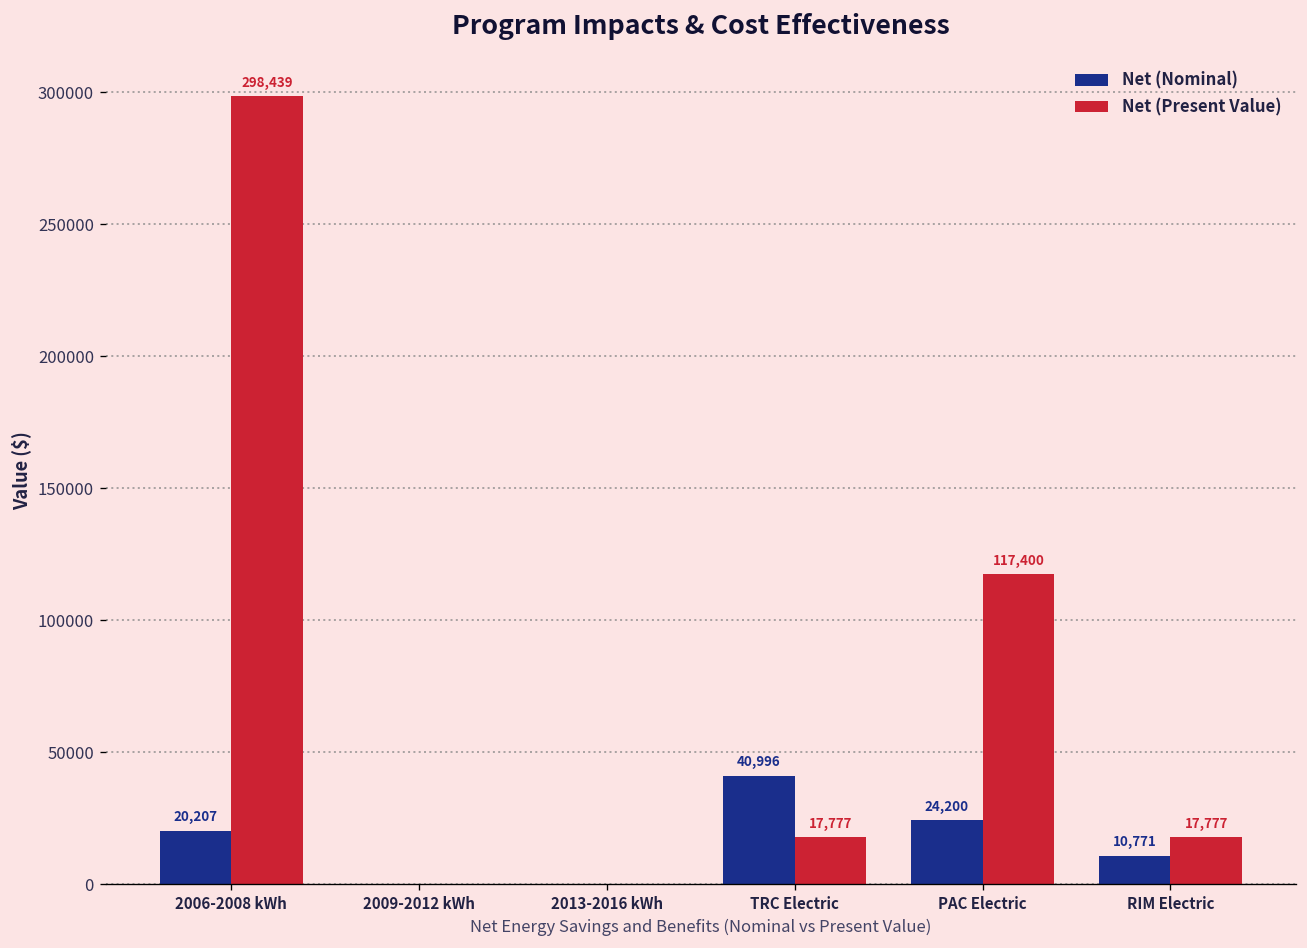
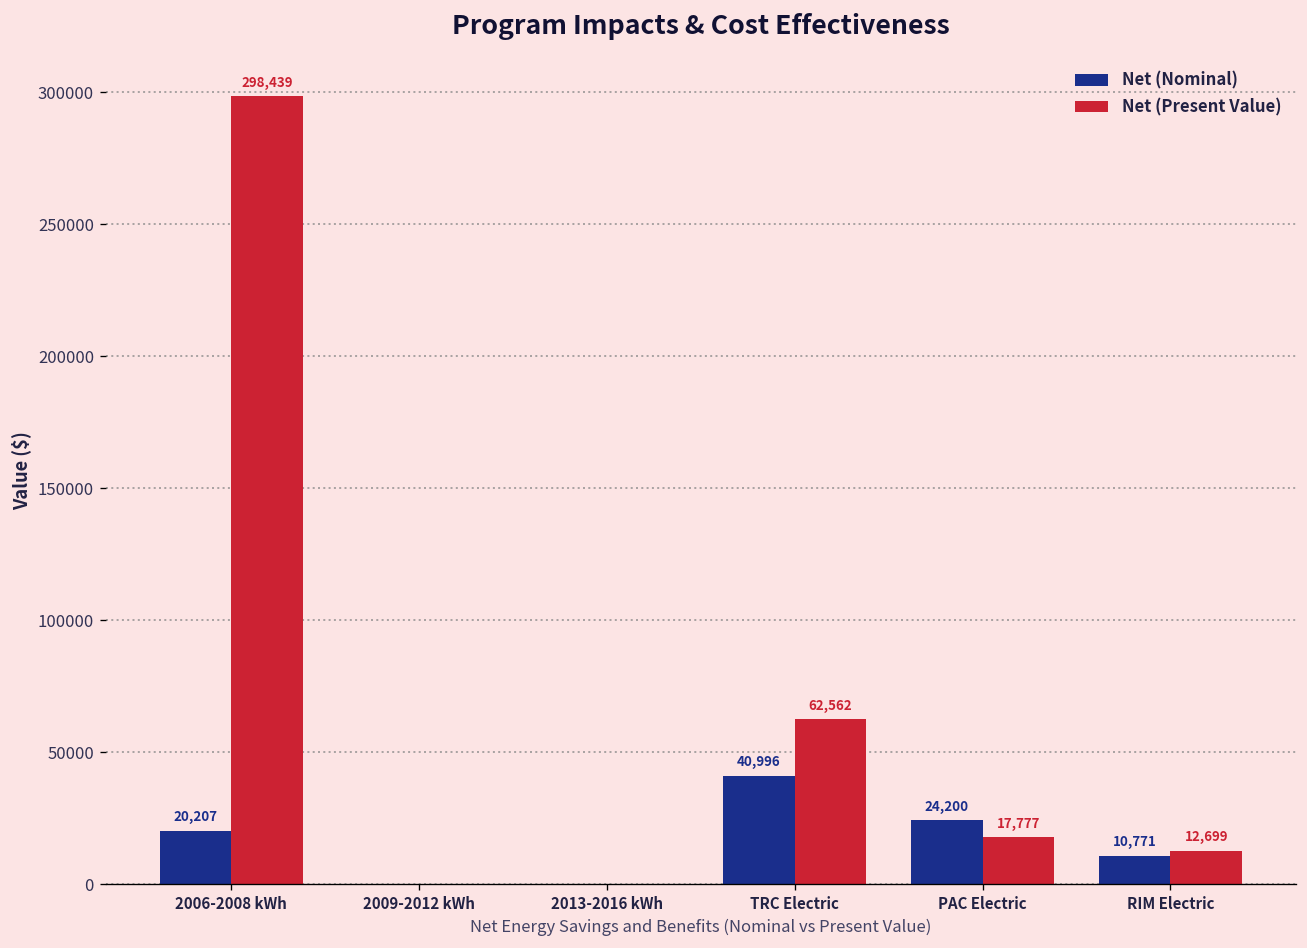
Net (Present Value), TRC Electric: 17,777 -> 62,562
Net (Present Value), PAC Electric: 117,400 -> 17,777
Net (Present Value), RIM Electric: 17,777 -> 12,699
